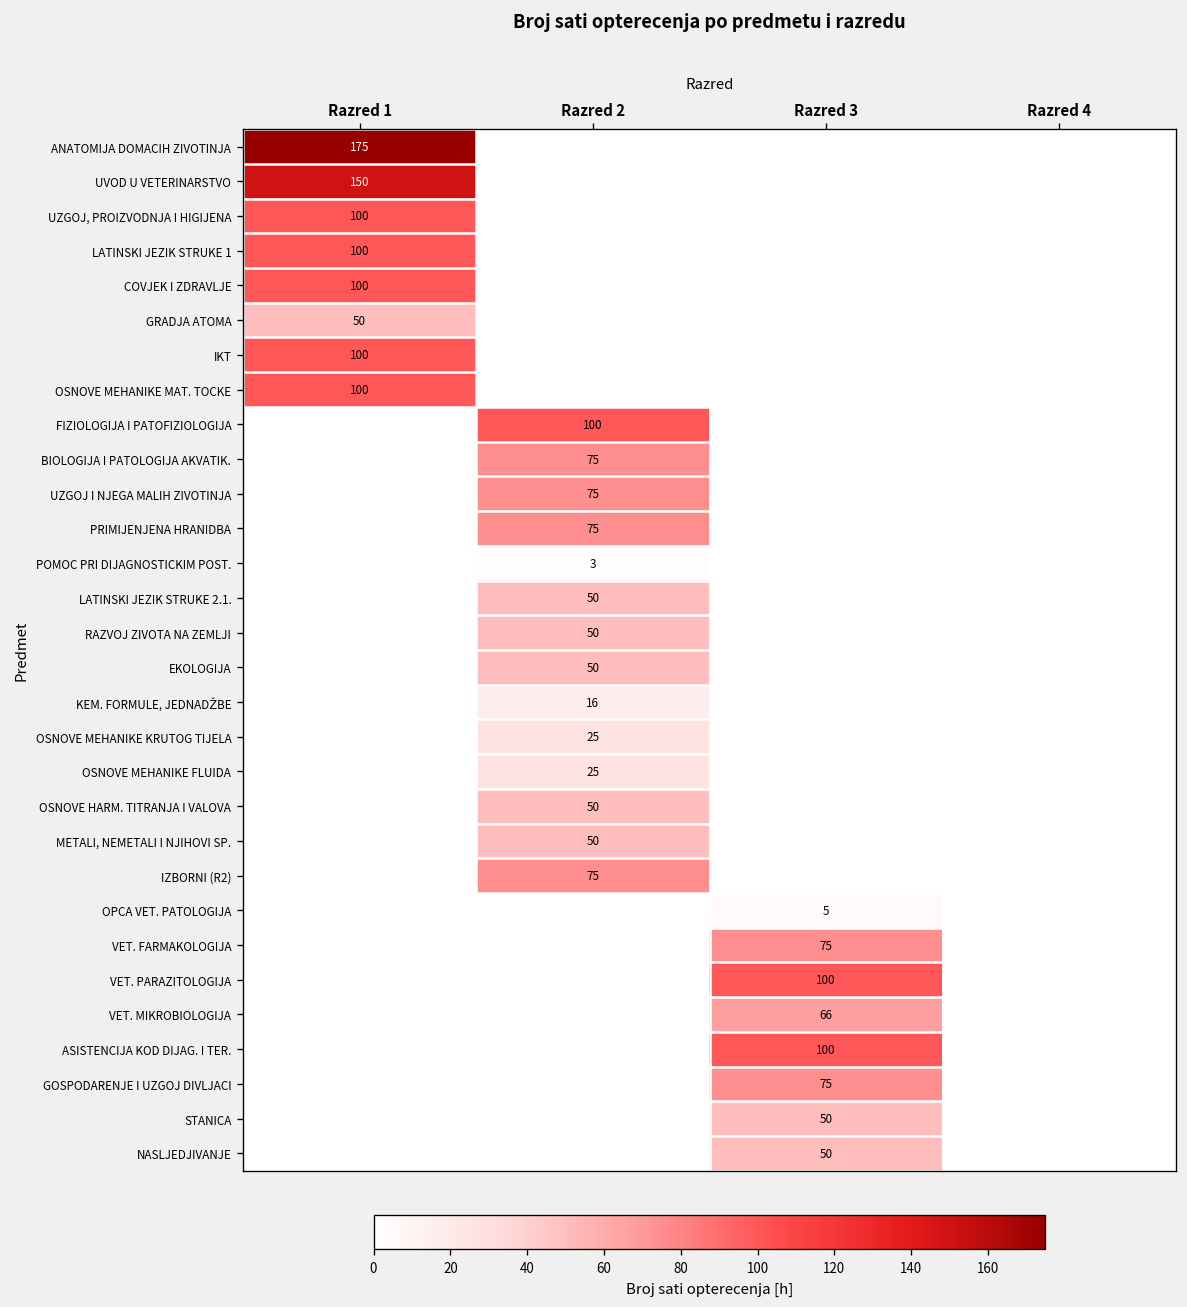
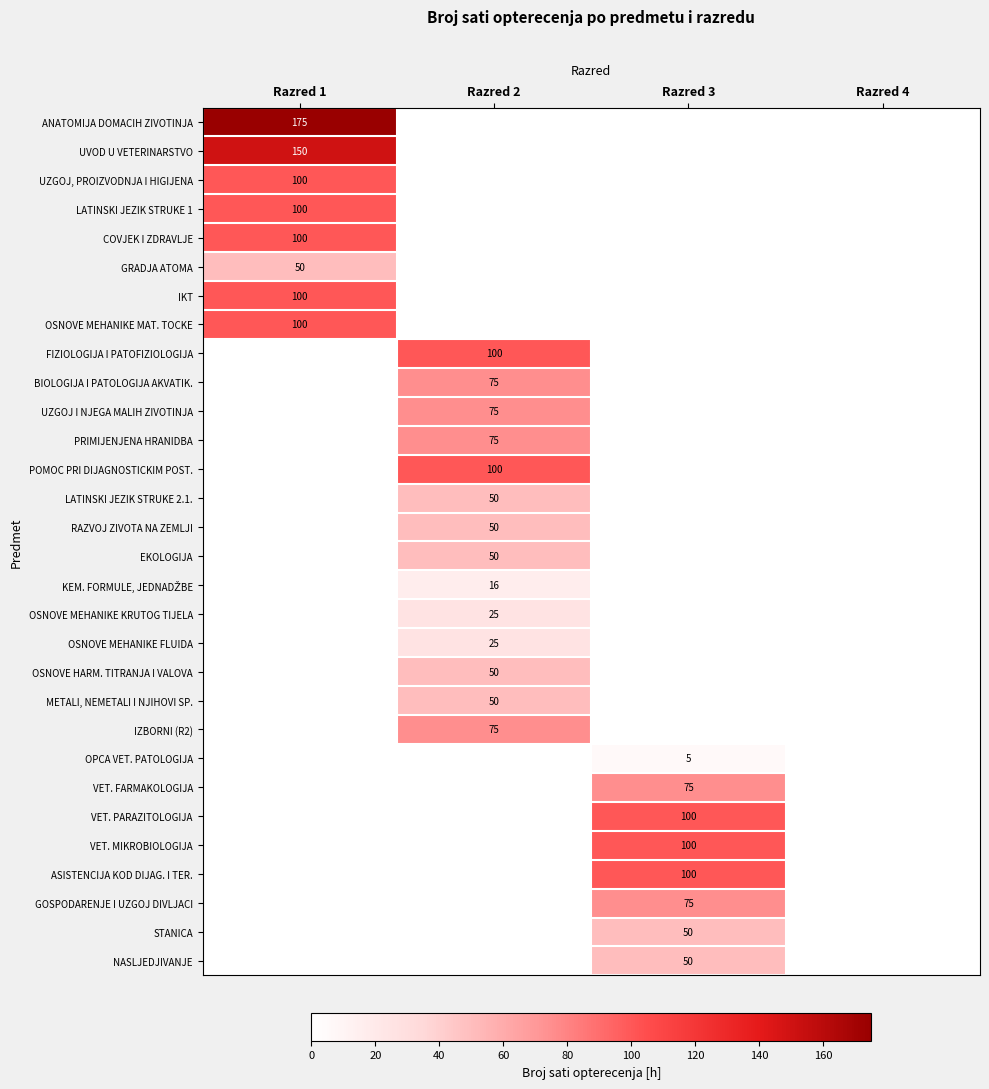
POMOC PRI DIJAGNOSTICKIM POST., Razred 2: 3 -> 100
VET. MIKROBIOLOGIJA, Razred 3: 66 -> 100
